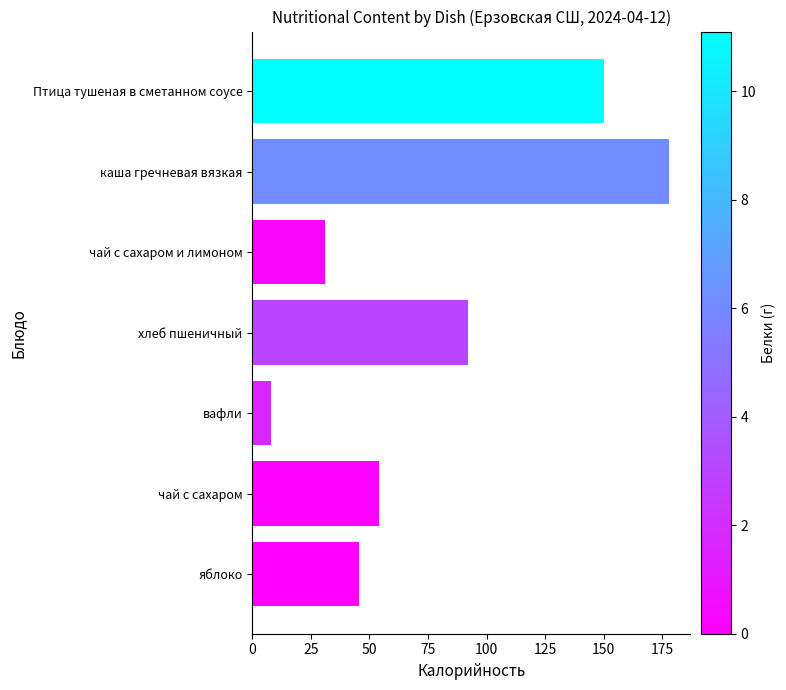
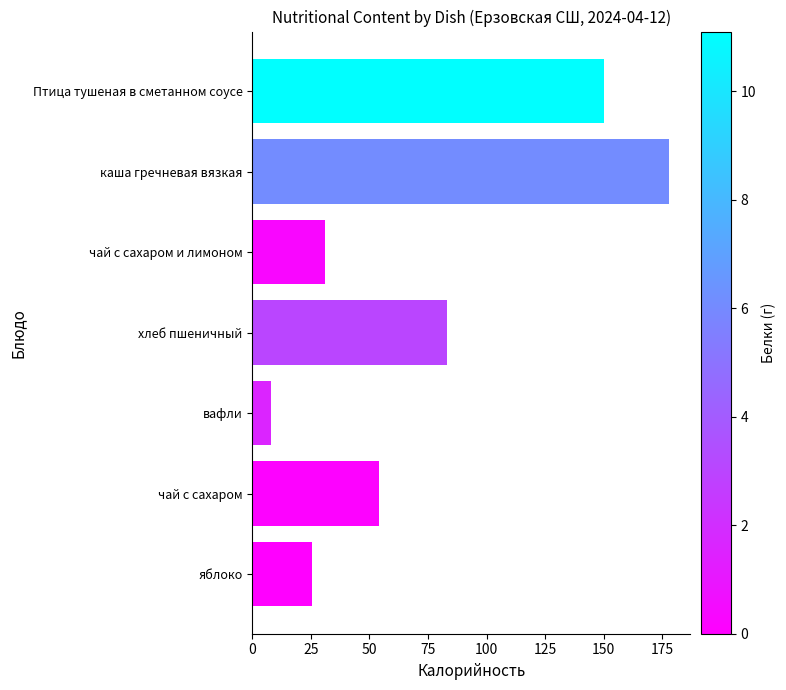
хлеб пшеничный: 92 -> 83
яблоко: 46 -> 26
